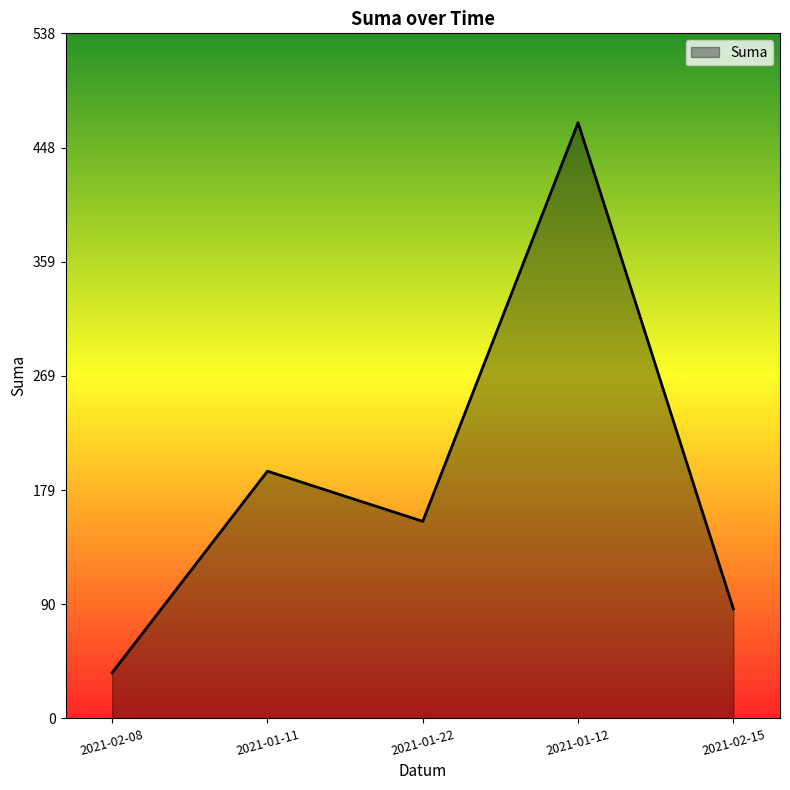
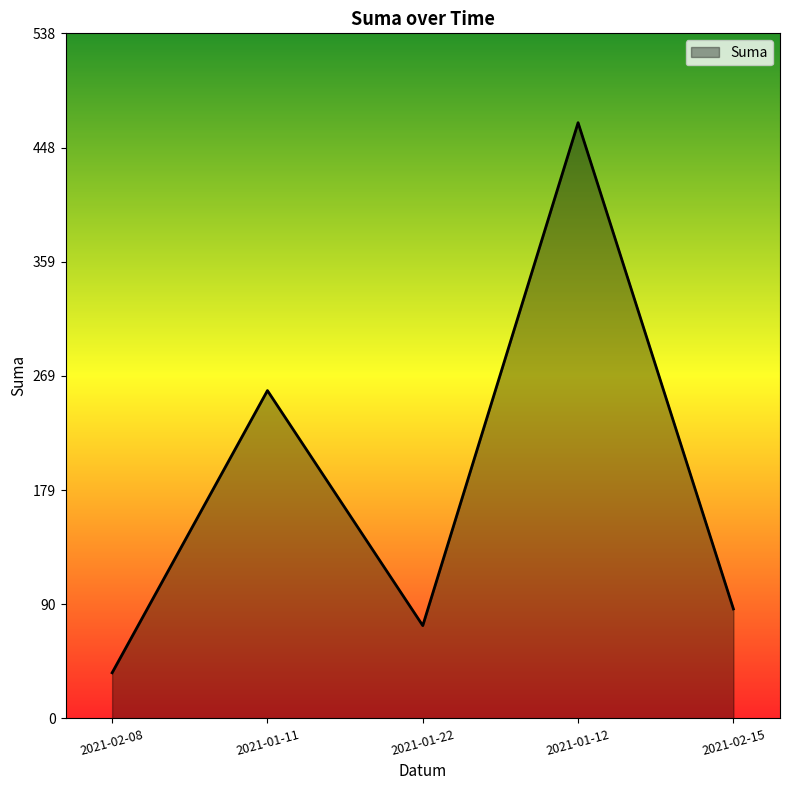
2021-01-11: 194 -> 258
2021-01-22: 155 -> 73
